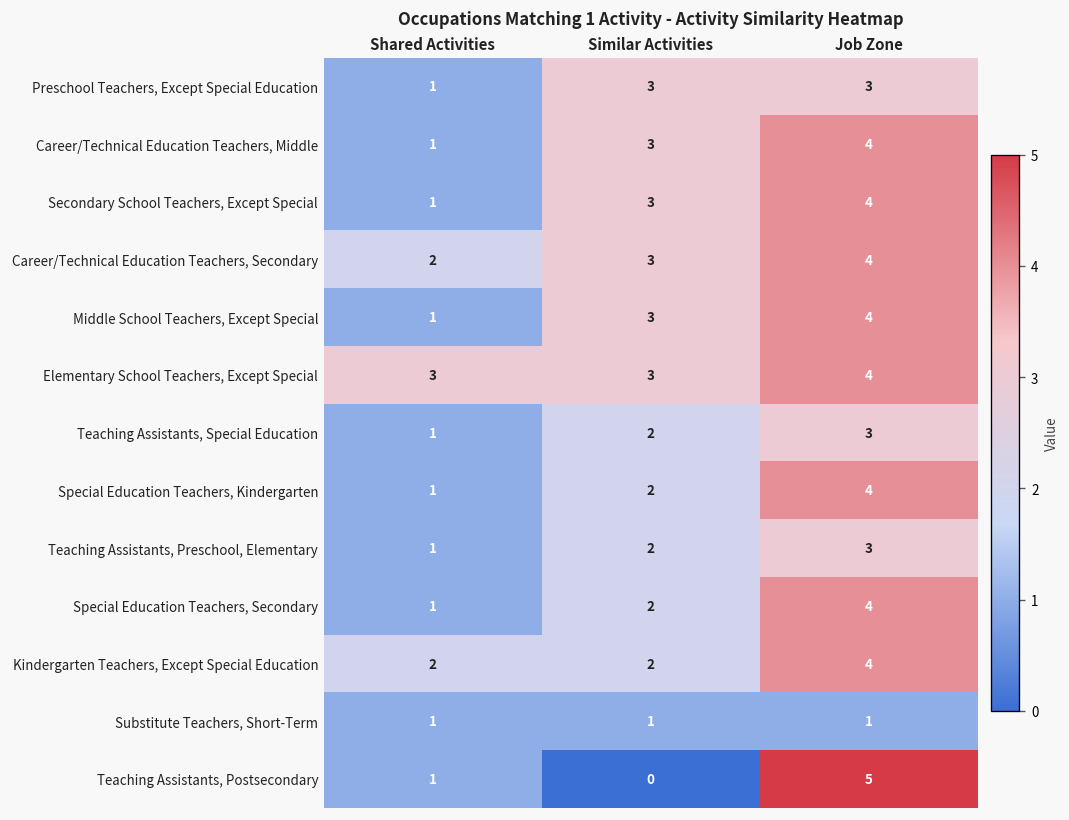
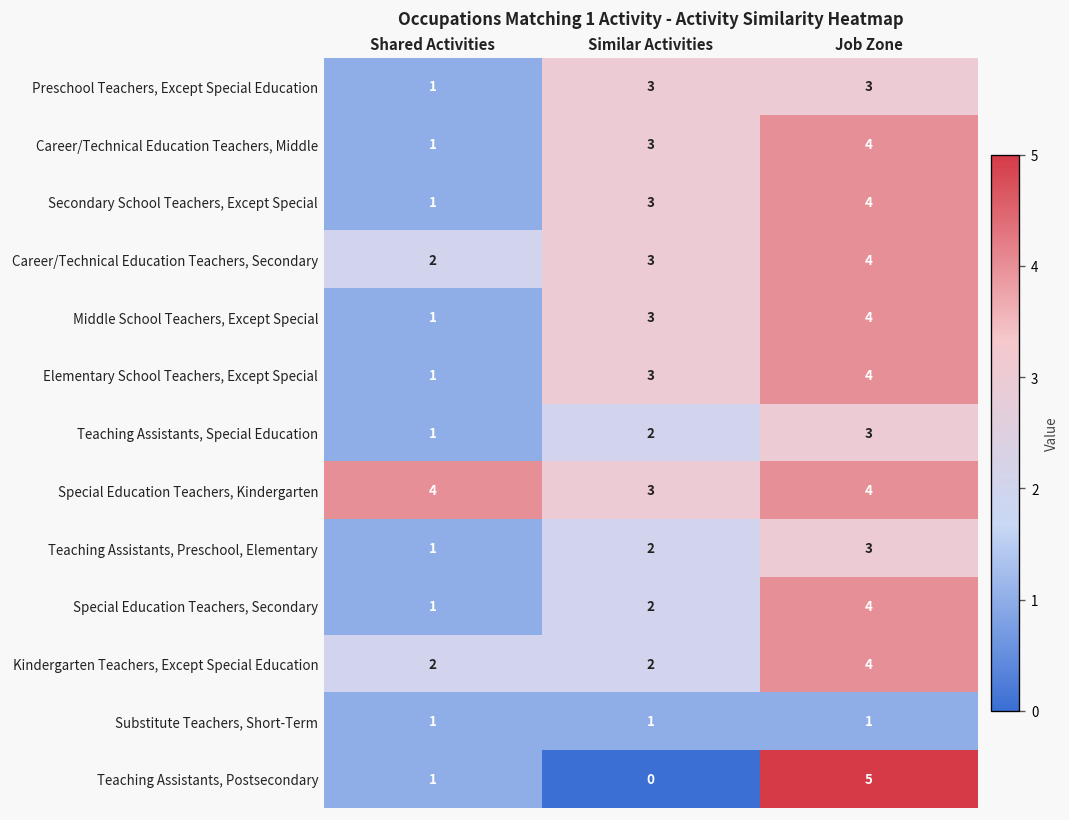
Elementary School Teachers, Except Special, Shared Activities: 3 -> 1
Special Education Teachers, Kindergarten, Shared Activities: 1 -> 4
Special Education Teachers, Kindergarten, Similar Activities: 2 -> 3
